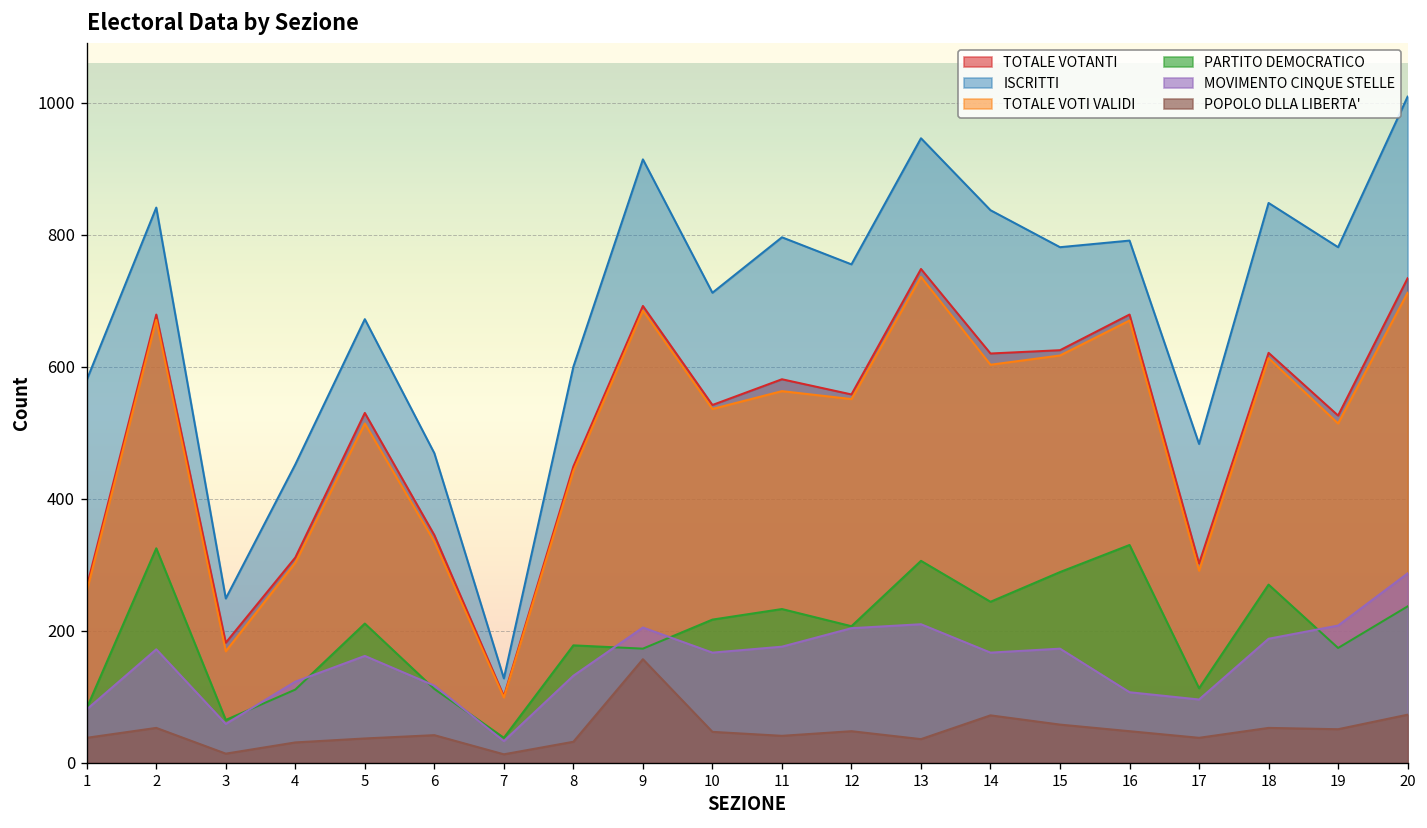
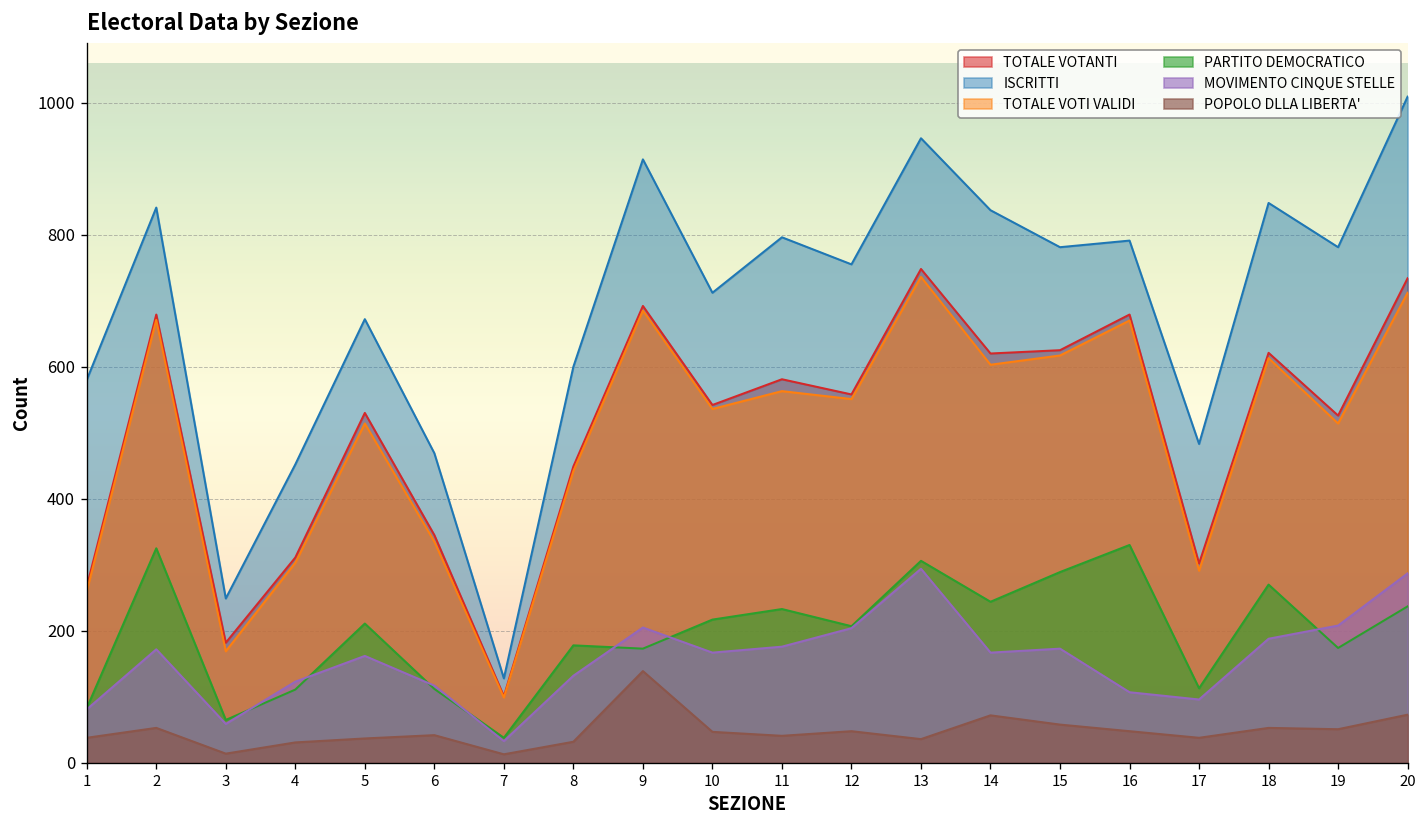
POPOLO DLLA LIBERTA', 9: 160 -> 140
MOVIMENTO CINQUE STELLE, 13: 210 -> 290
